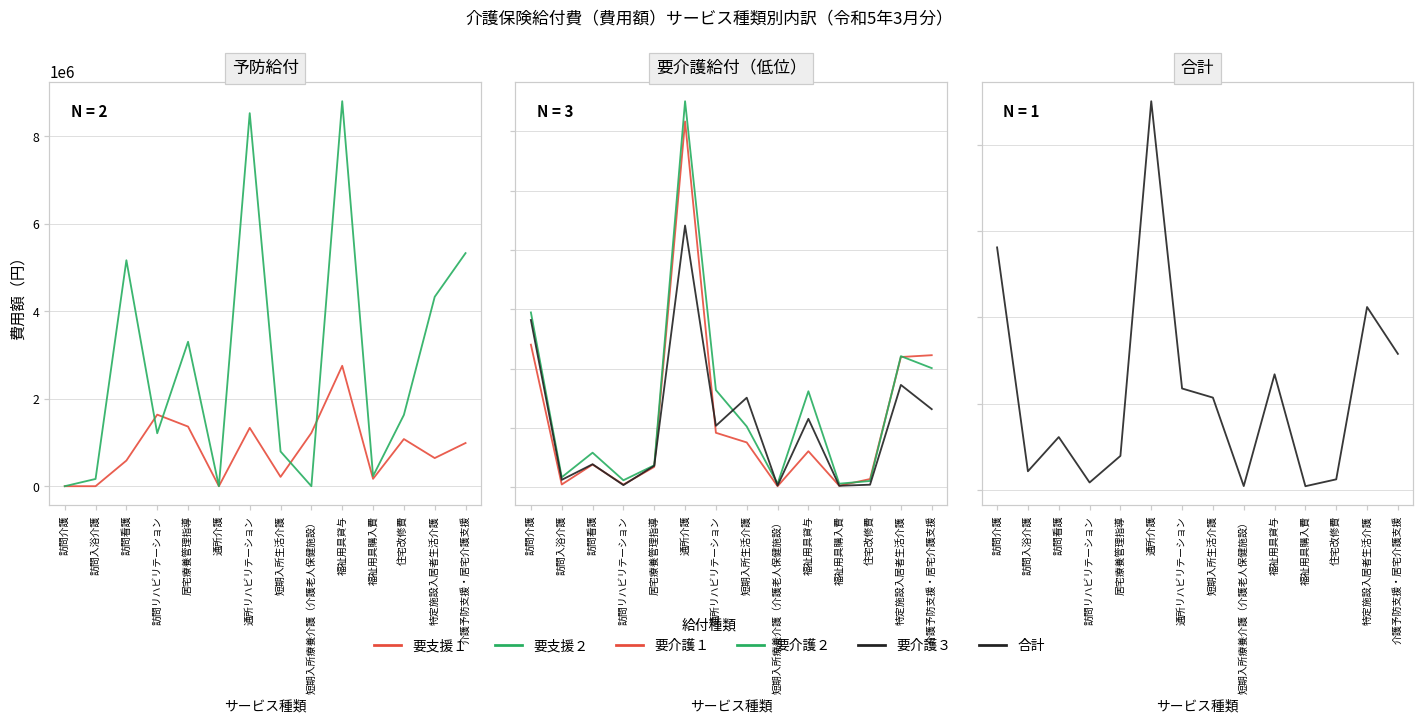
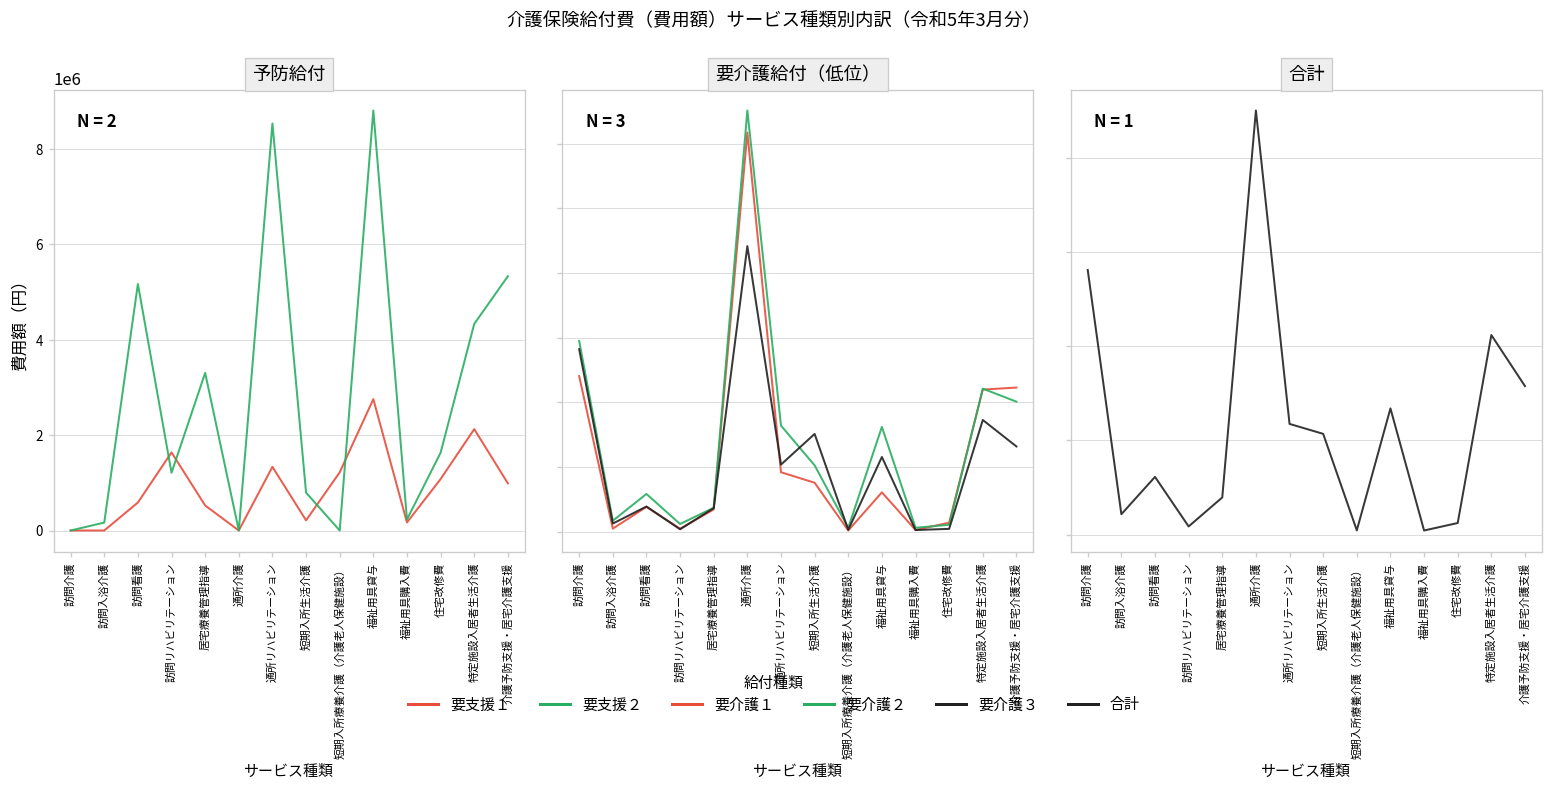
予防給付, 要支援１, 居宅療養管理指導: 1400000 -> 500000
予防給付, 要支援１, 特定施設入居者生活介護: 600000 -> 2100000
